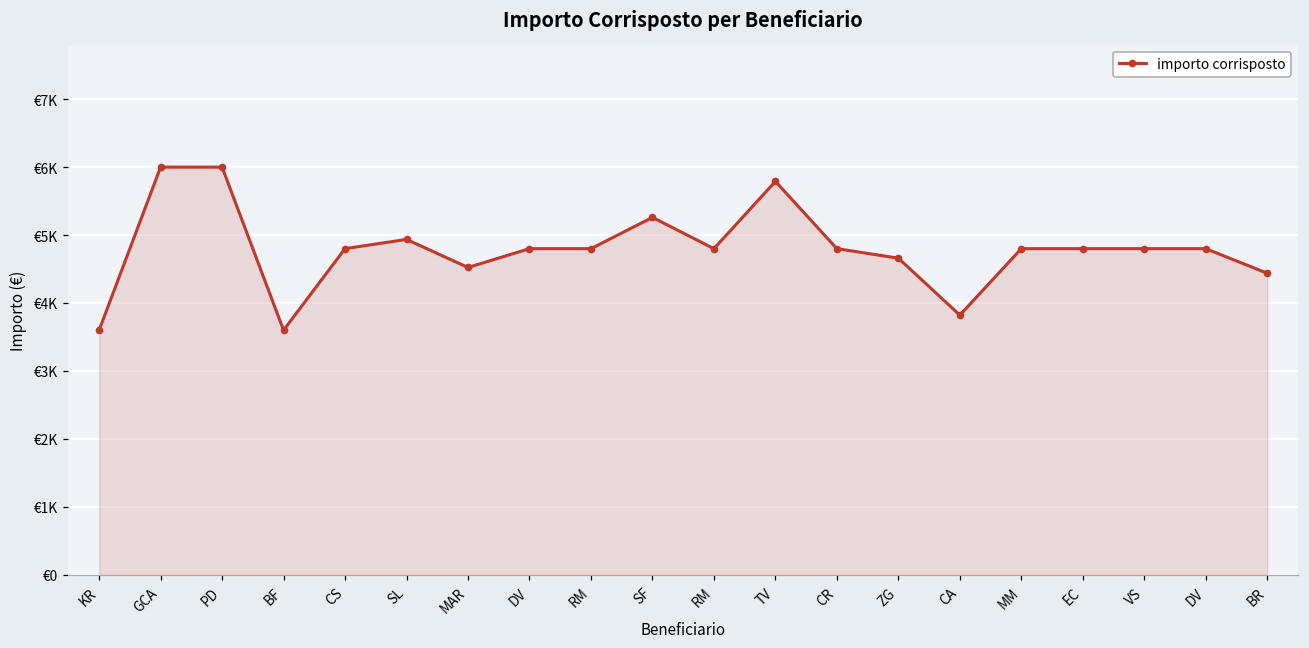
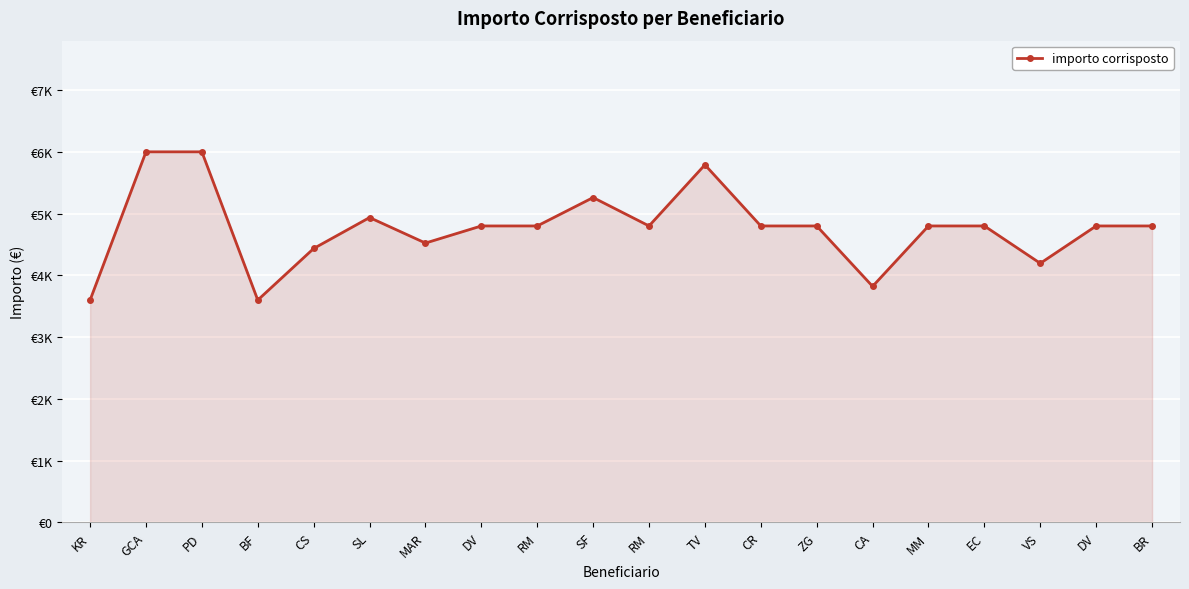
CS: €4800 -> €4400
ZG: €4700 -> €4800
VS: €4800 -> €4200
BR: €4400 -> €4800
